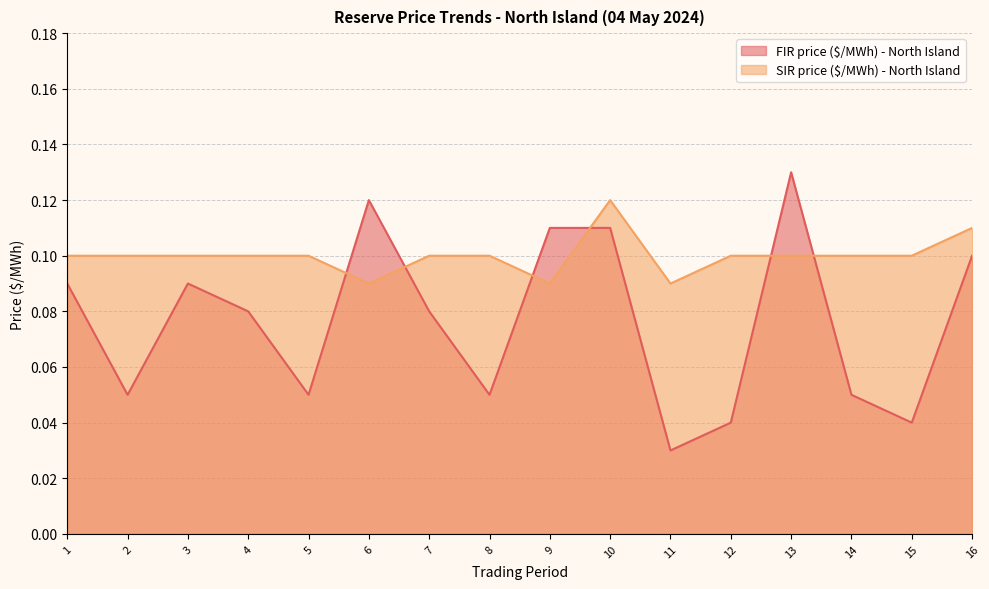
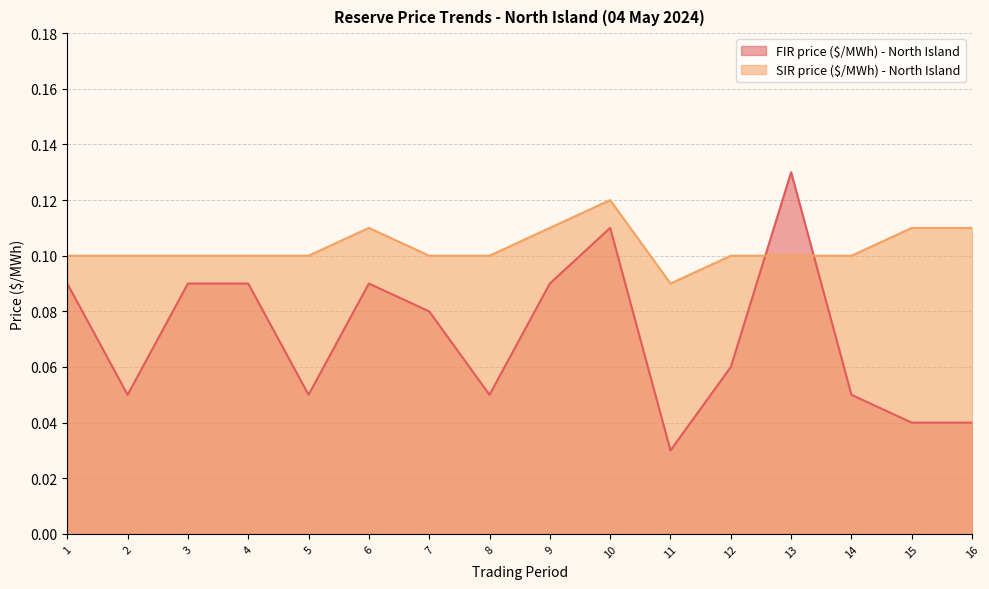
FIR price ($/MWh) - North Island, 4: 0.08 -> 0.09
FIR price ($/MWh) - North Island, 6: 0.12 -> 0.09
SIR price ($/MWh) - North Island, 6: 0.09 -> 0.11
FIR price ($/MWh) - North Island, 9: 0.11 -> 0.09
SIR price ($/MWh) - North Island, 9: 0.09 -> 0.11
FIR price ($/MWh) - North Island, 12: 0.04 -> 0.06
SIR price ($/MWh) - North Island, 15: 0.10 -> 0.11
FIR price ($/MWh) - North Island, 16: 0.10 -> 0.04
